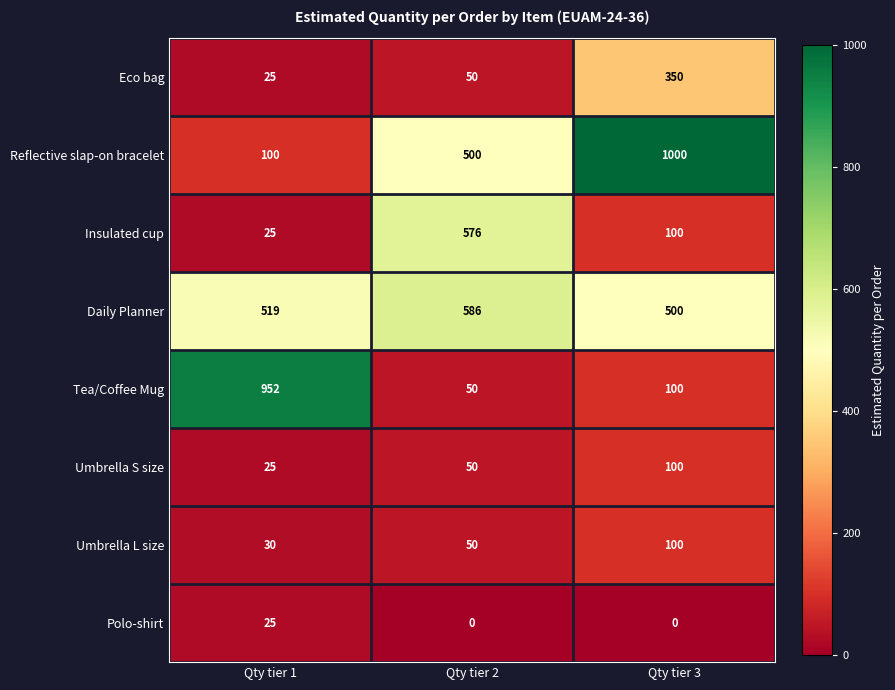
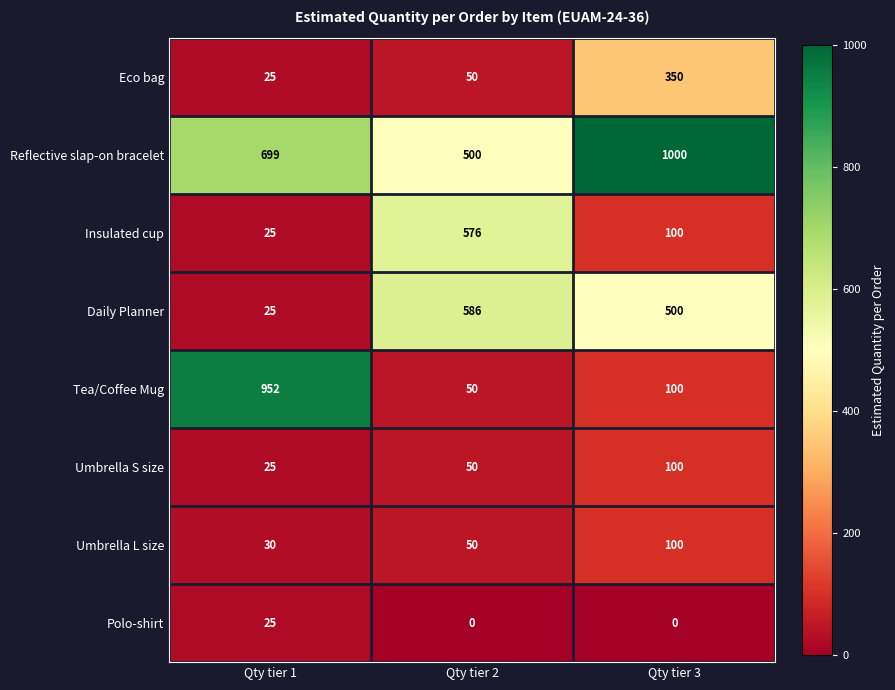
Reflective slap-on bracelet, Qty tier 1: 100 -> 699
Daily Planner, Qty tier 1: 519 -> 25
